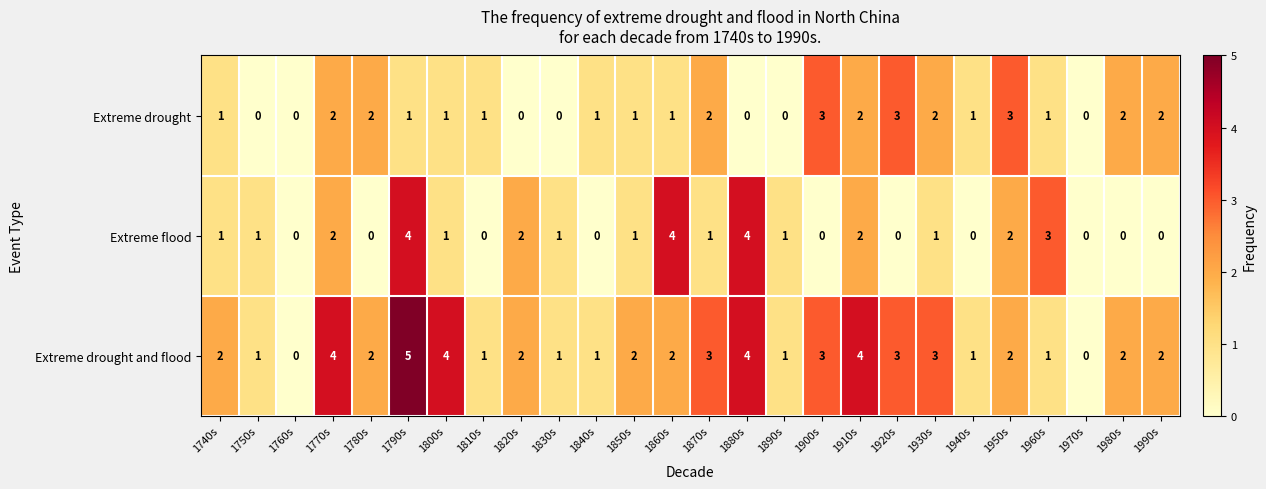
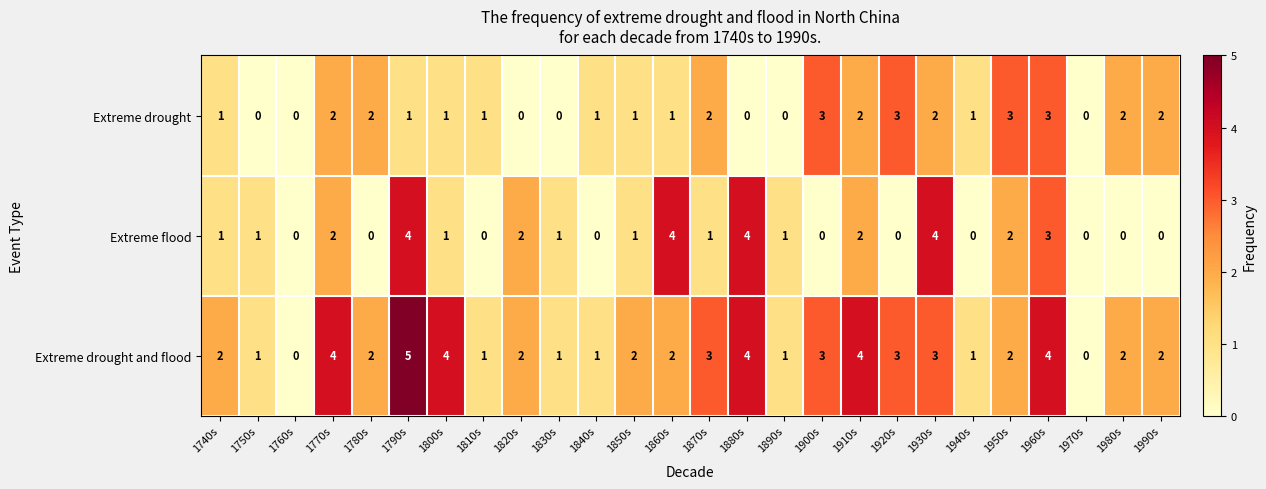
Extreme drought, 1960s: 1 -> 3
Extreme flood, 1930s: 1 -> 4
Extreme drought and flood, 1960s: 1 -> 4
